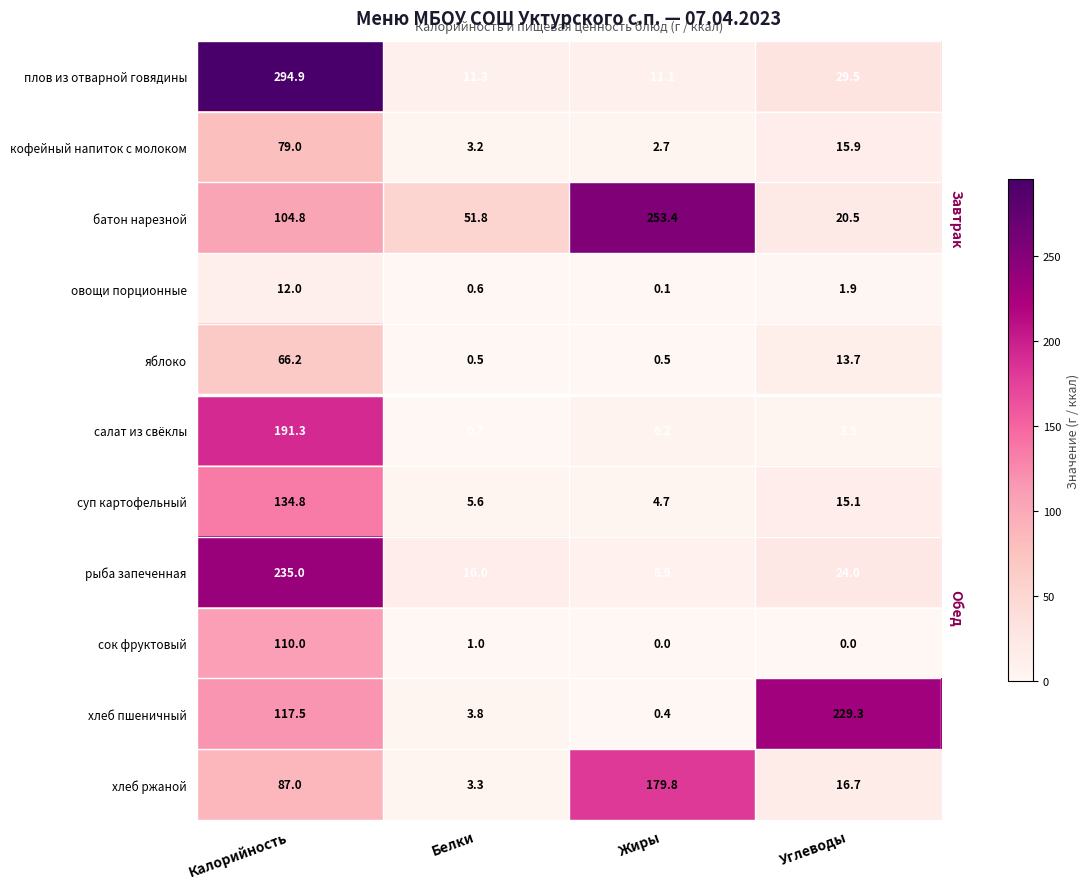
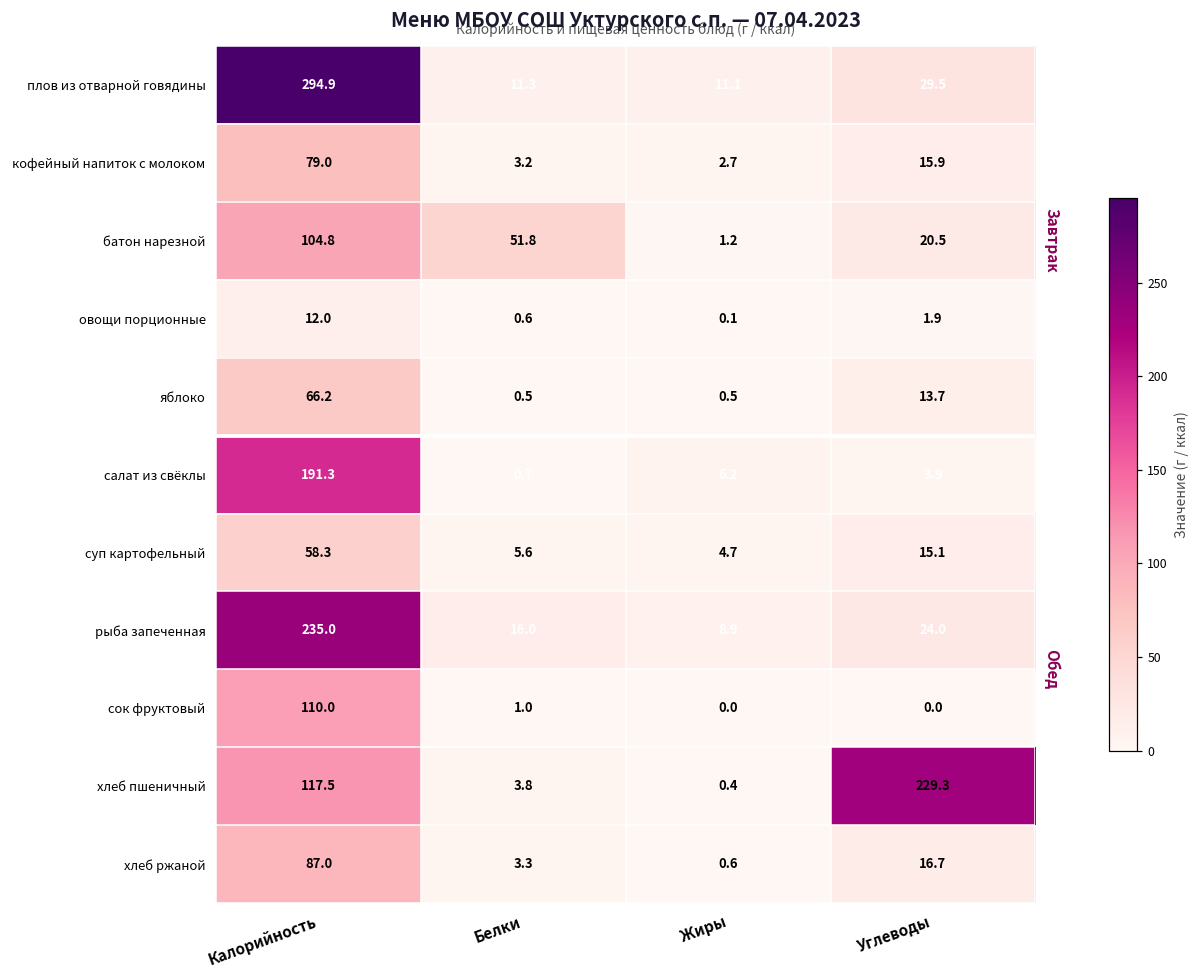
батон нарезной, Жиры: 253.4 -> 1.2
суп картофельный, Калорийность: 134.8 -> 58.3
хлеб ржаной, Жиры: 179.8 -> 0.6
